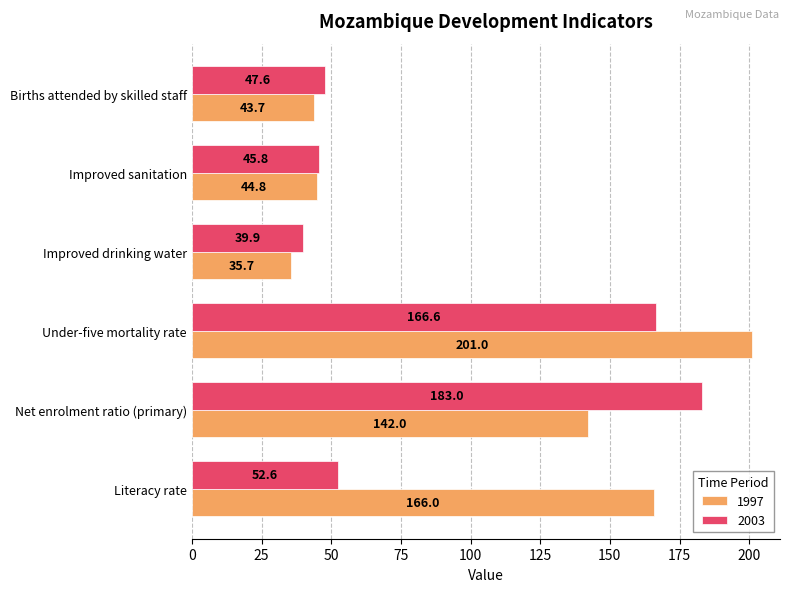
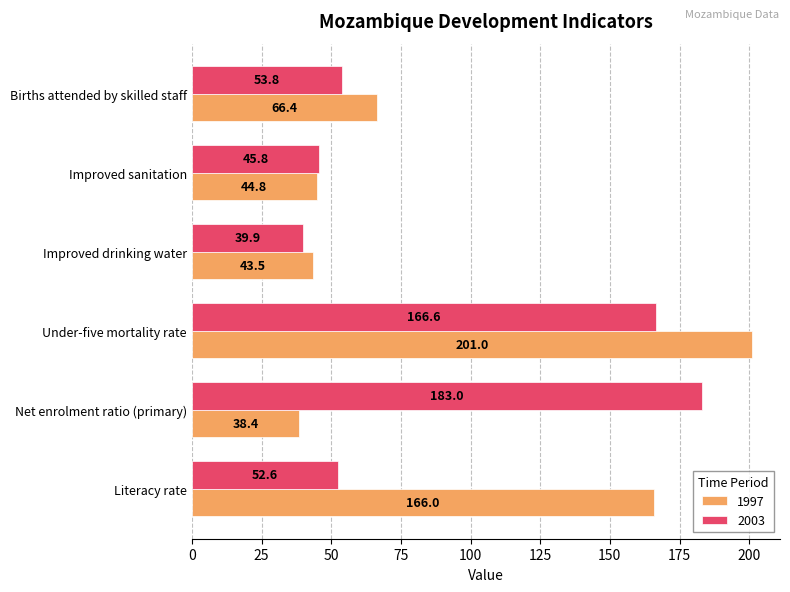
2003, Births attended by skilled staff: 47.6 -> 53.8
1997, Births attended by skilled staff: 43.7 -> 66.4
1997, Improved drinking water: 35.7 -> 43.5
1997, Net enrolment ratio (primary): 142.0 -> 38.4
